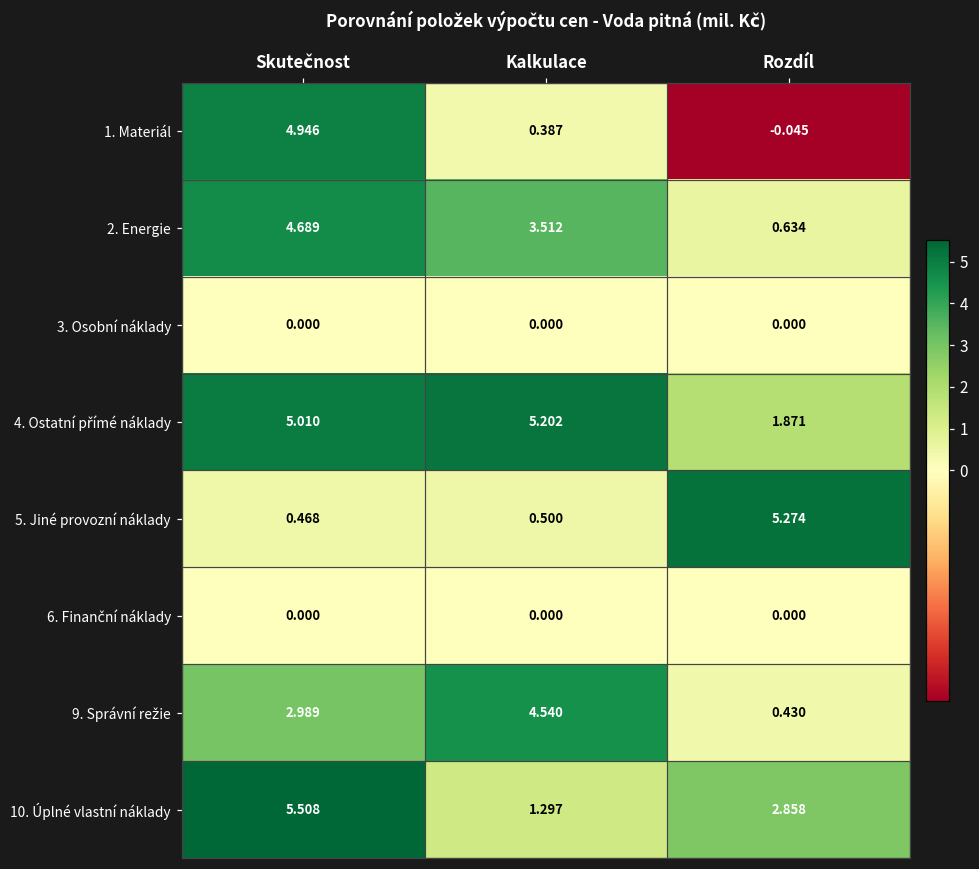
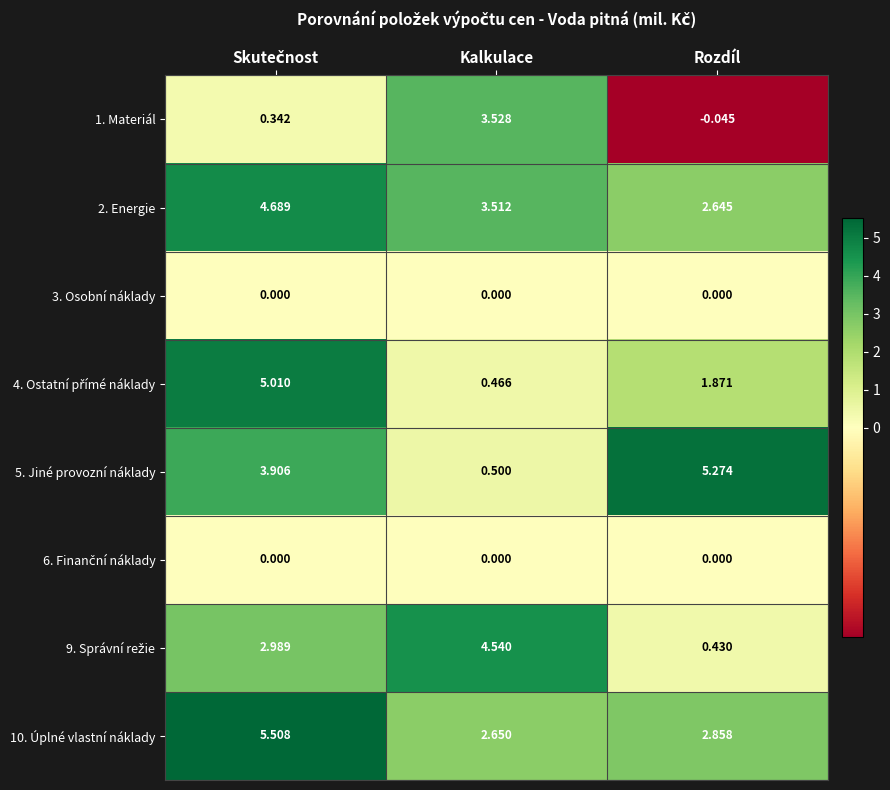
1. Materiál, Skutečnost: 4.946 -> 0.342
1. Materiál, Kalkulace: 0.387 -> 3.528
2. Energie, Rozdíl: 0.634 -> 2.645
4. Ostatní přímé náklady, Kalkulace: 5.202 -> 0.466
5. Jiné provozní náklady, Skutečnost: 0.468 -> 3.906
10. Úplné vlastní náklady, Kalkulace: 1.297 -> 2.650
